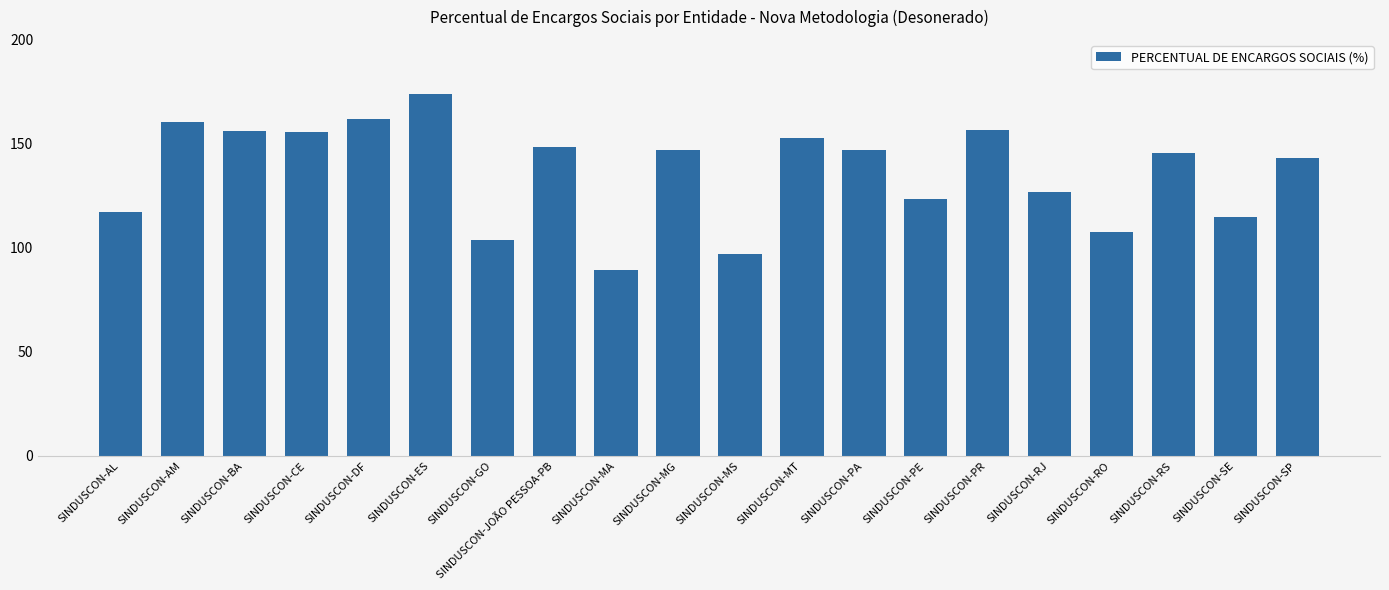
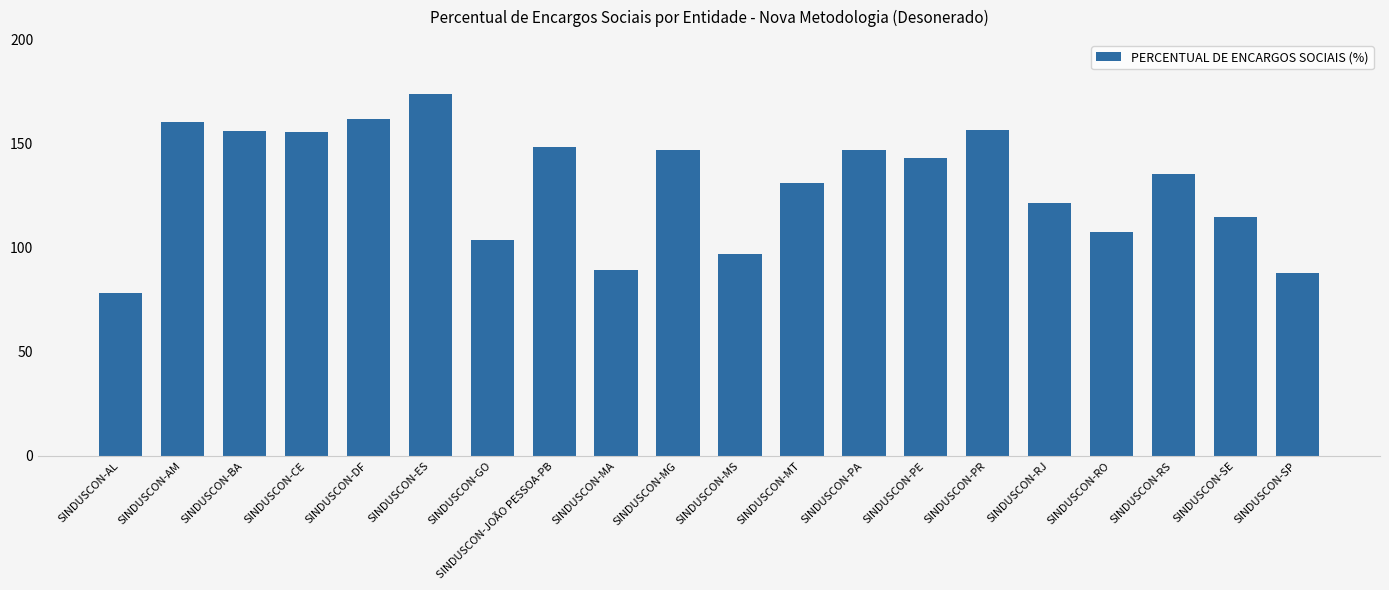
SINDUSCON-AL: 117 -> 78
SINDUSCON-MT: 153 -> 131
SINDUSCON-PE: 124 -> 143
SINDUSCON-RJ: 127 -> 121
SINDUSCON-RS: 145 -> 136
SINDUSCON-SP: 143 -> 88
